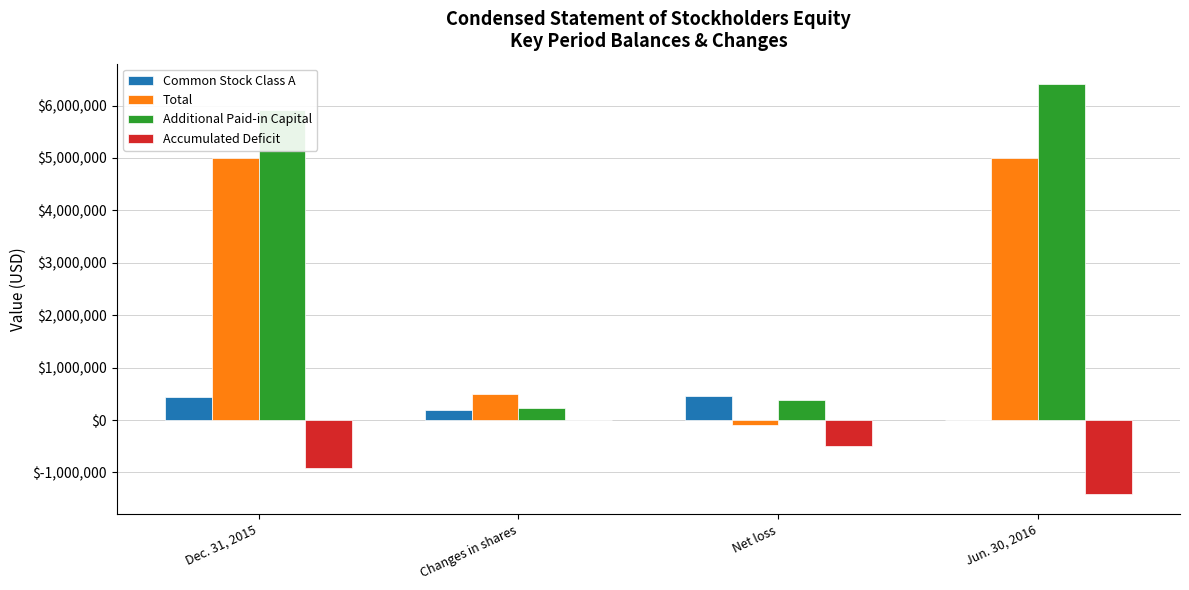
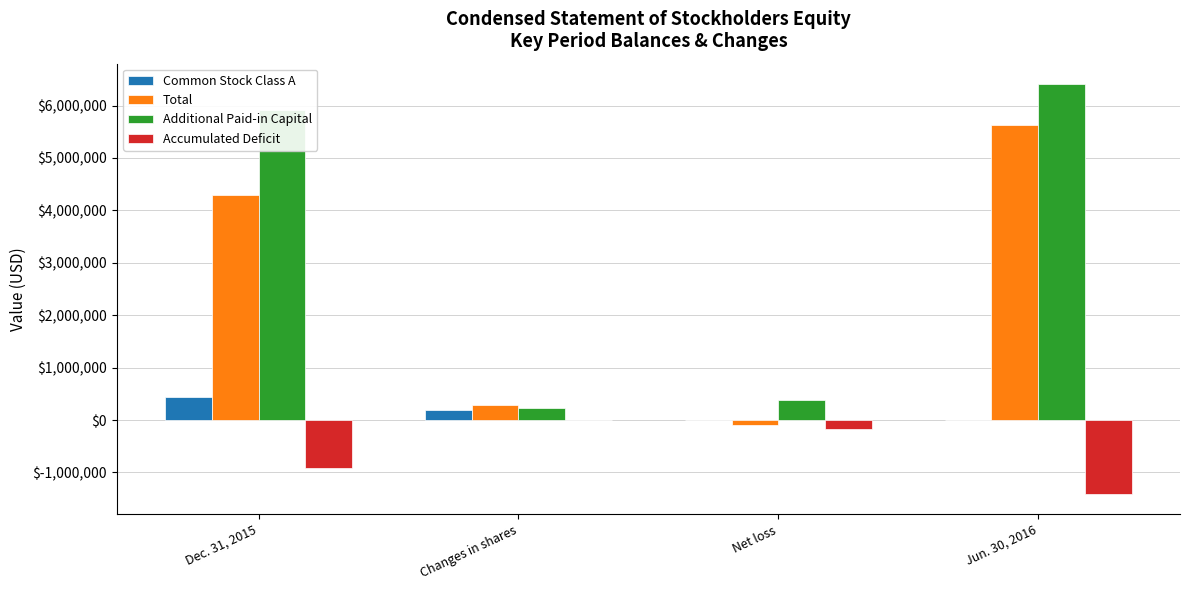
Total, Dec. 31, 2015: $5,000,000 -> $4,300,000
Total, Changes in shares: $500,000 -> $300,000
Common Stock Class A, Net loss: $500,000 -> $0
Accumulated Deficit, Net loss: $-500,000 -> $-200,000
Total, Jun. 30, 2016: $5,000,000 -> $5,600,000
